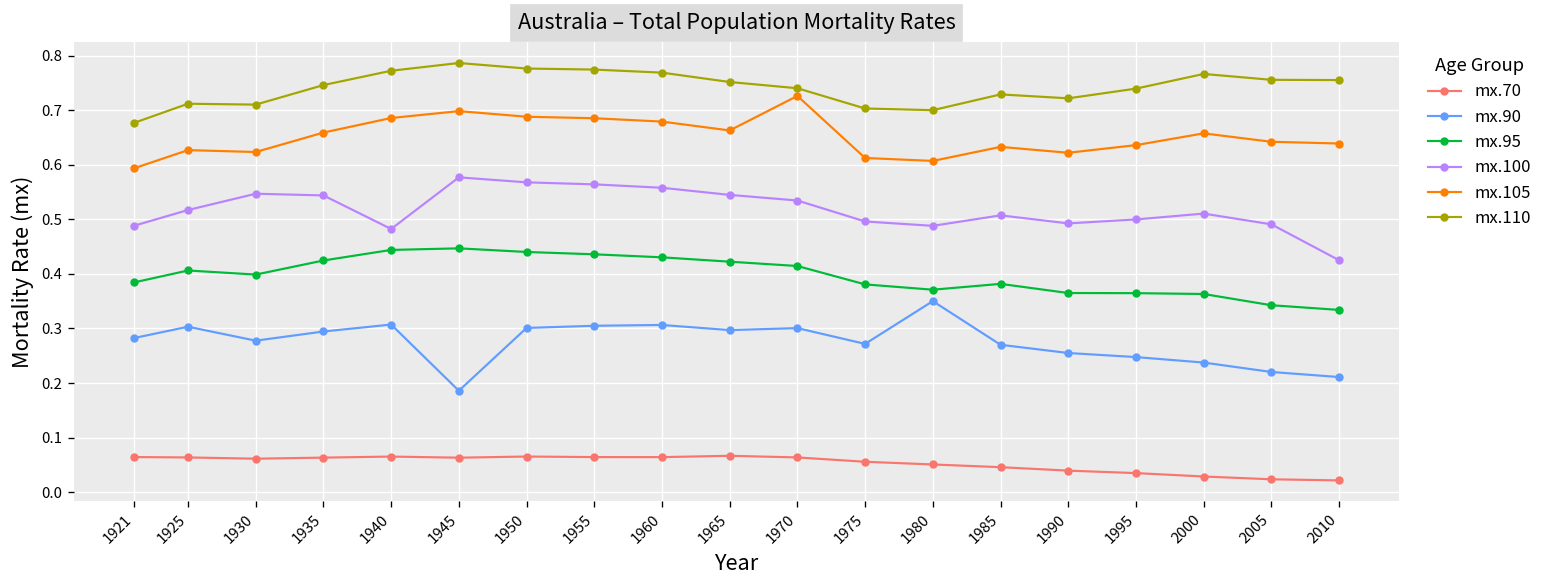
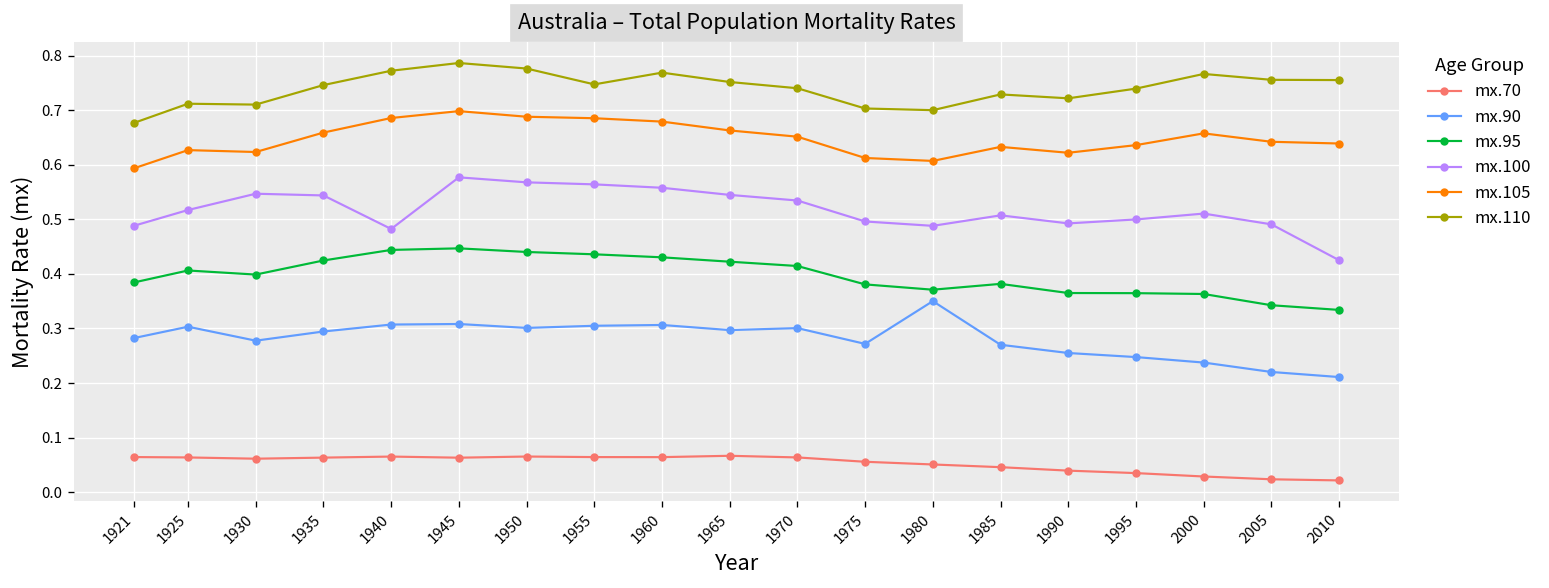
mx.90, 1945: 0.19 -> 0.31
mx.110, 1955: 0.77 -> 0.75
mx.105, 1970: 0.73 -> 0.65
